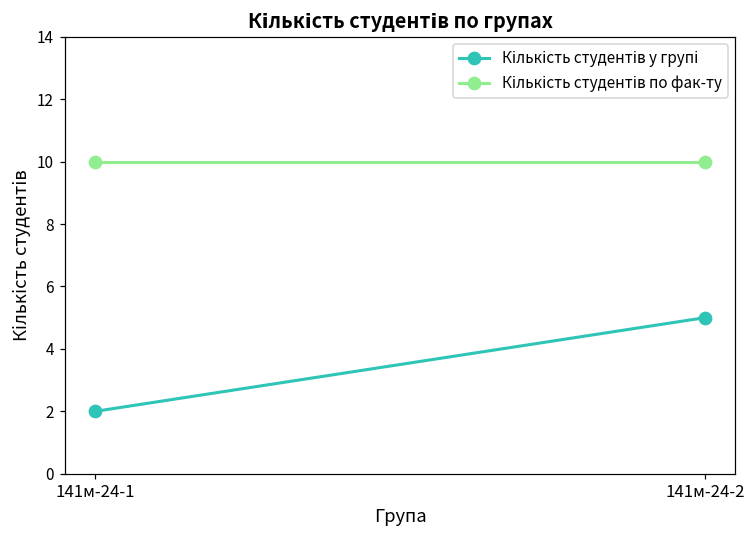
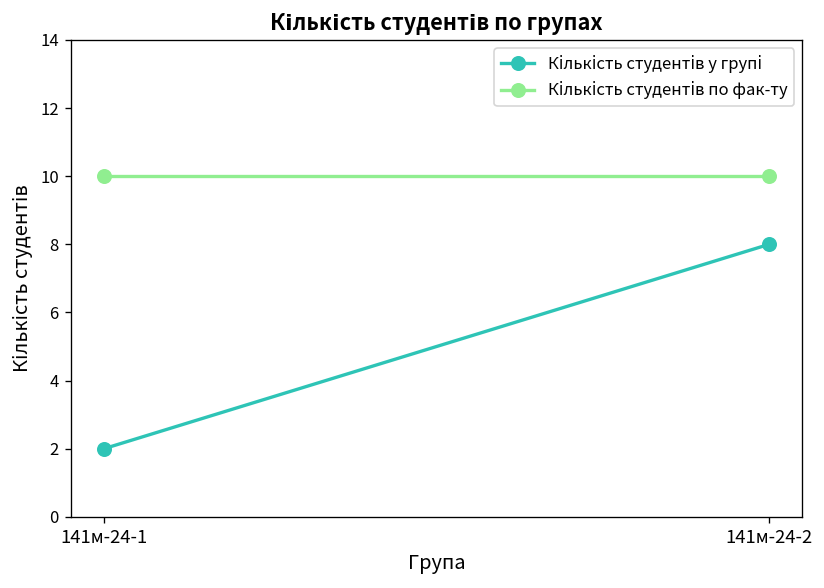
Кількість студентів у групі, 141м-24-2: 5 -> 8
